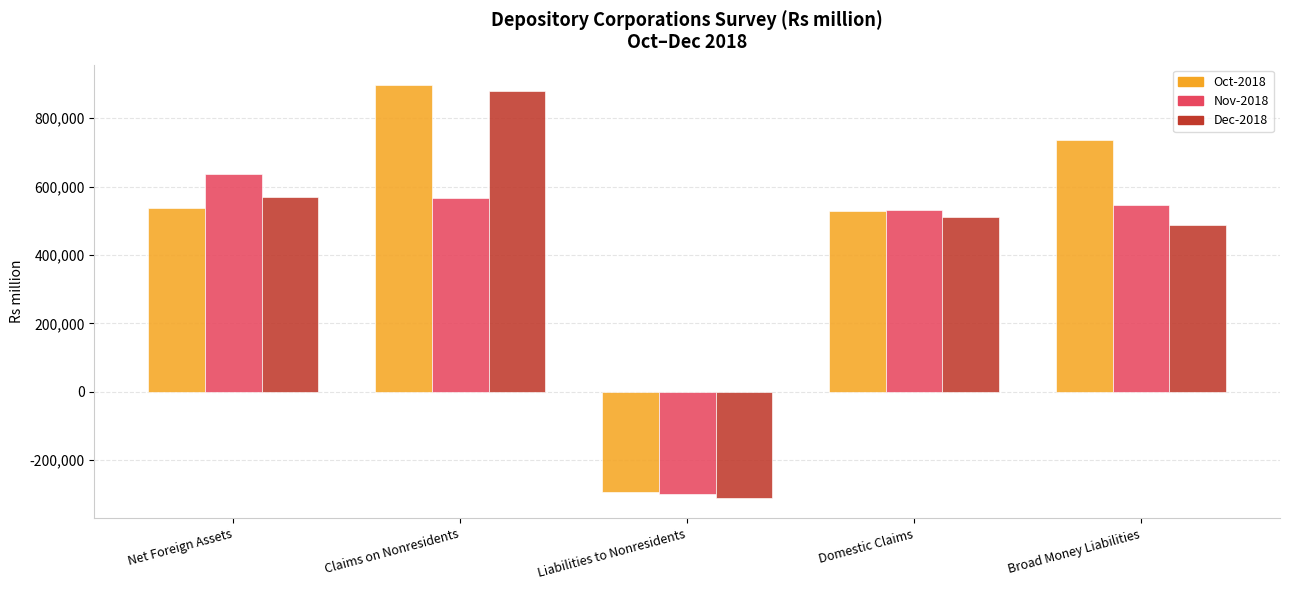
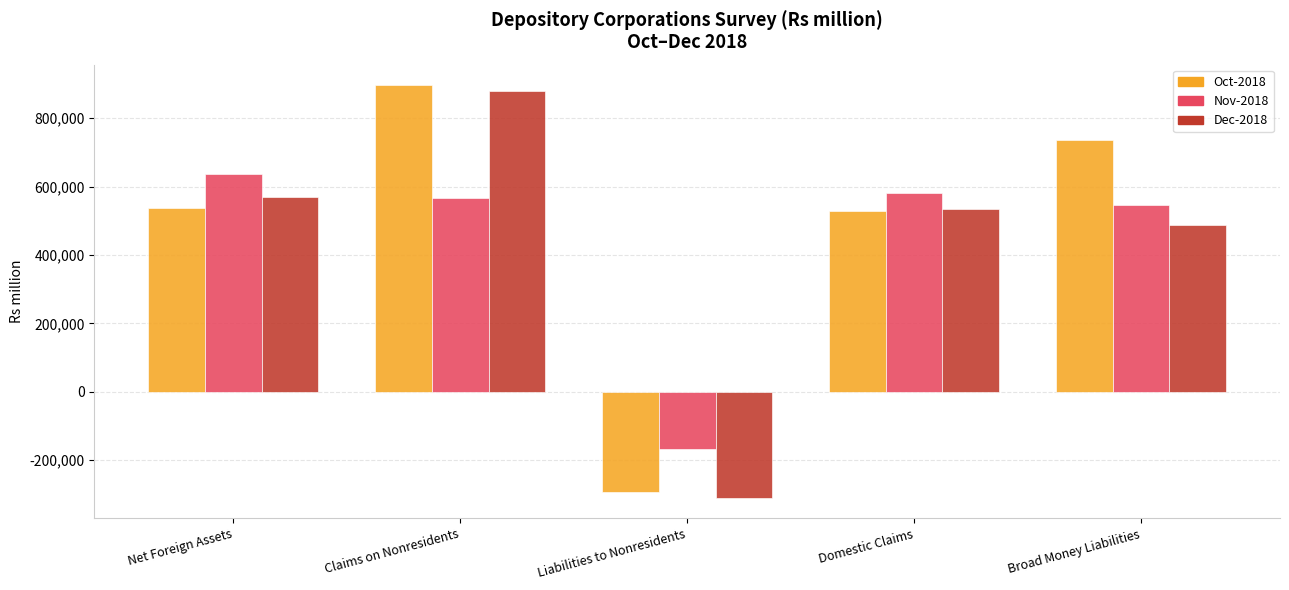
Nov-2018, Liabilities to Nonresidents: -300,000 -> -170,000
Nov-2018, Domestic Claims: 530,000 -> 580,000
Dec-2018, Domestic Claims: 510,000 -> 540,000
